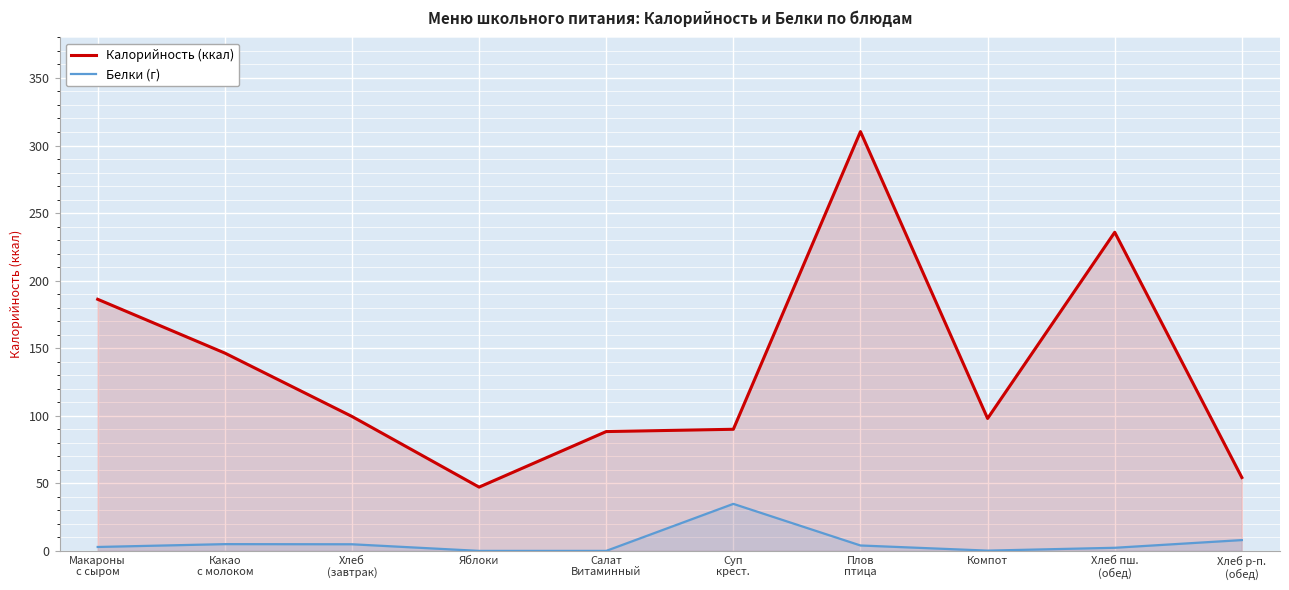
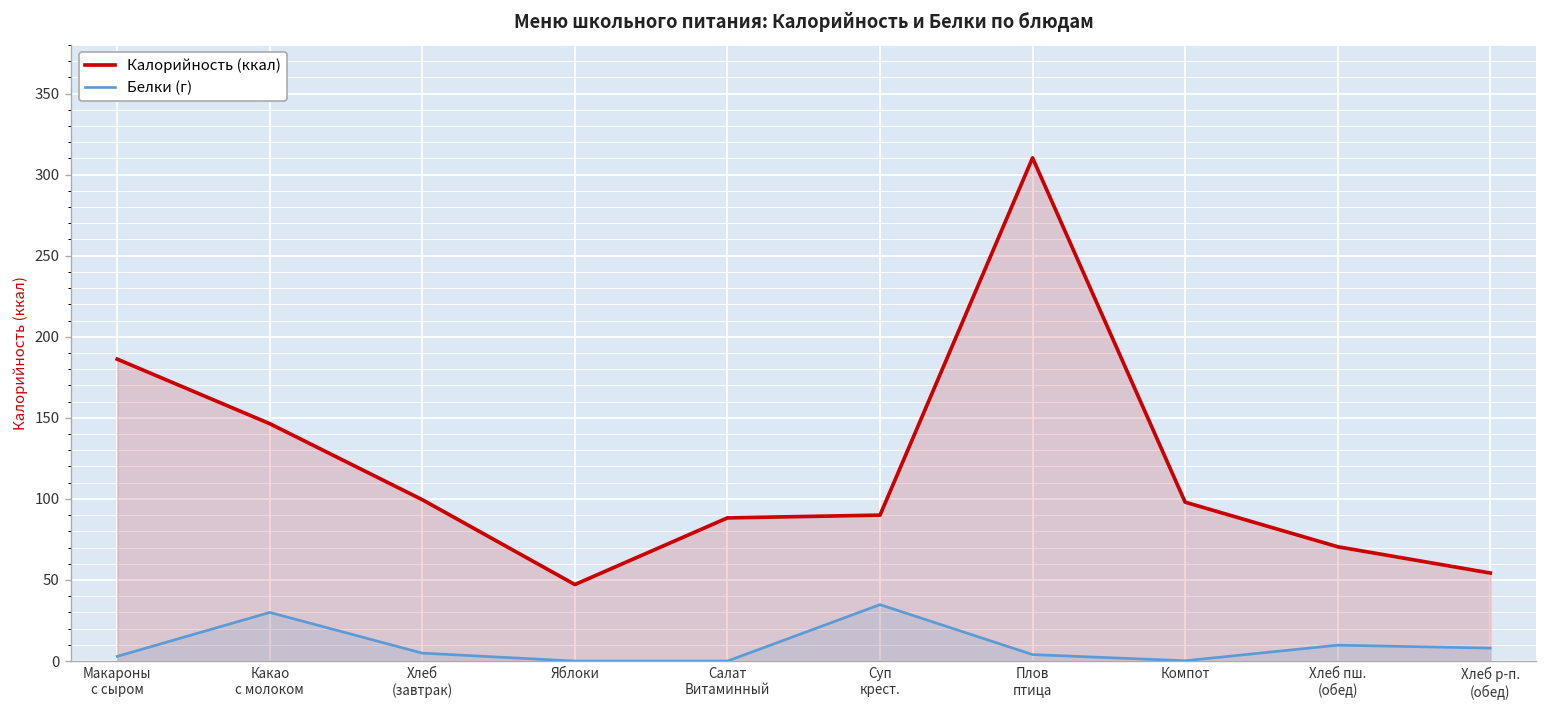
Белки (г), Какао с молоком: 5 -> 30
Калорийность (ккал), Хлеб пш. (обед): 236 -> 71
Белки (г), Хлеб пш. (обед): 2 -> 10
